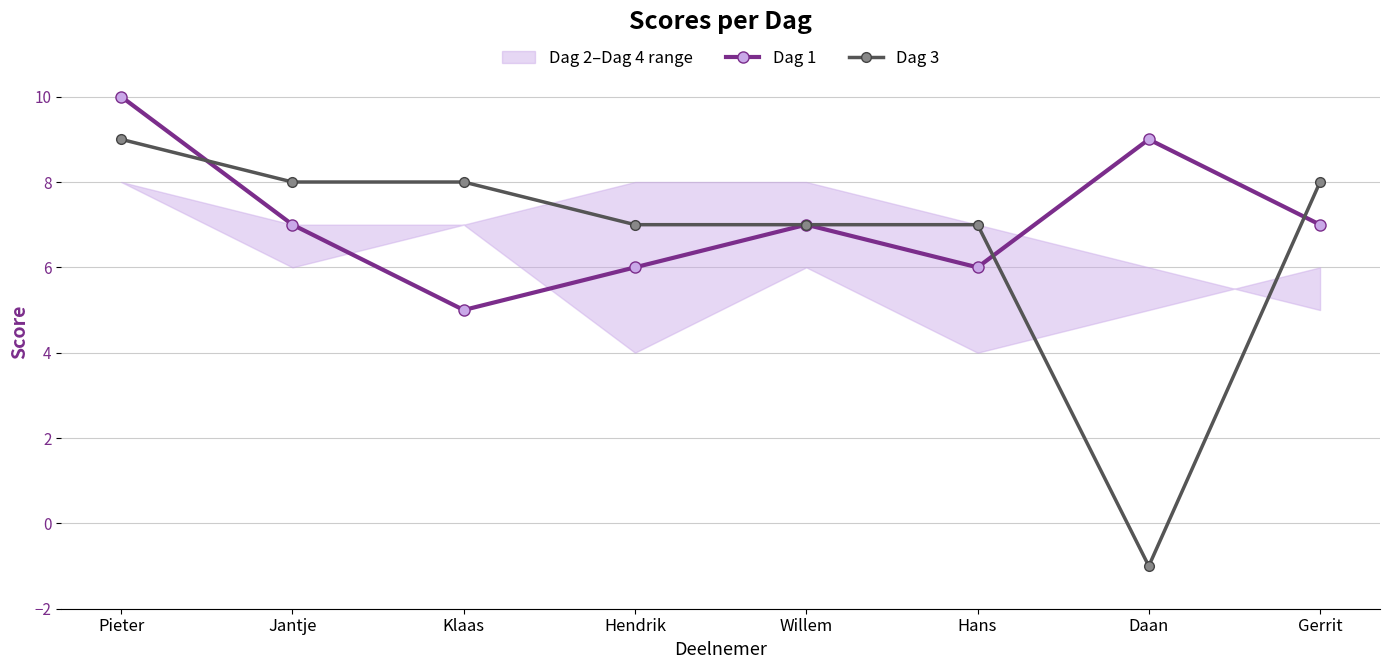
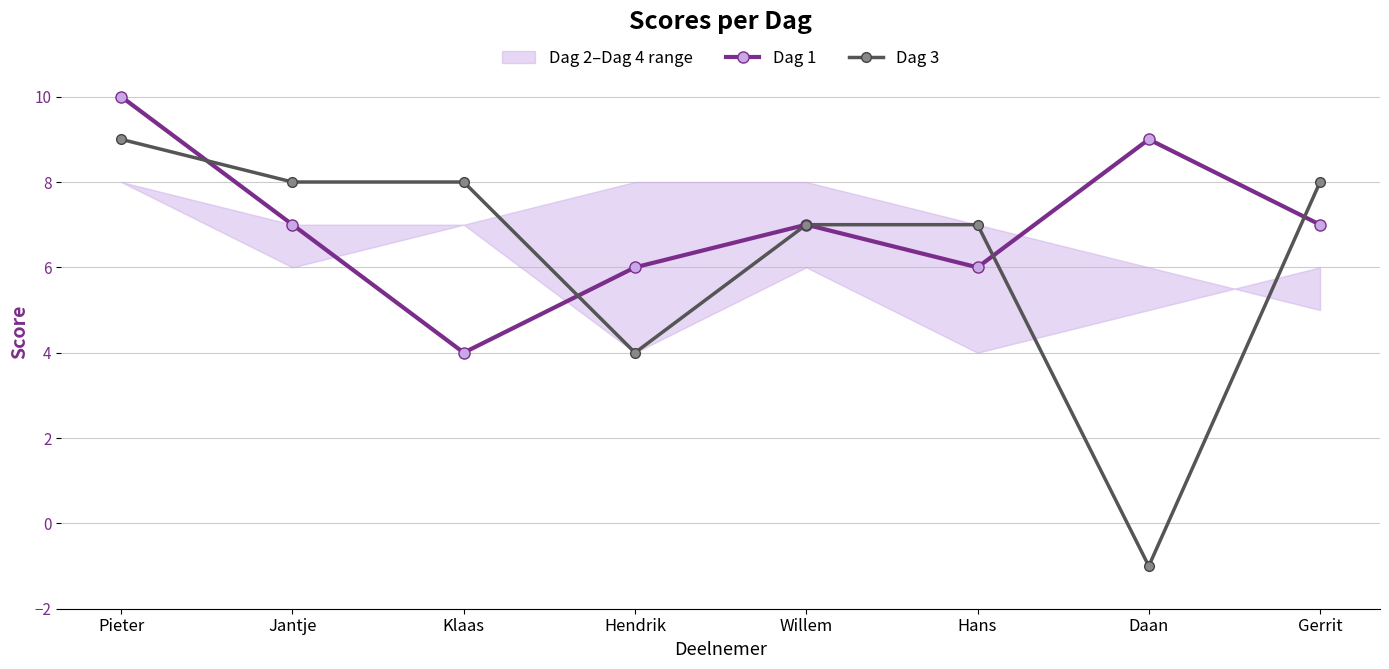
Dag 1, Klaas: 5 -> 4
Dag 3, Hendrik: 7 -> 4
